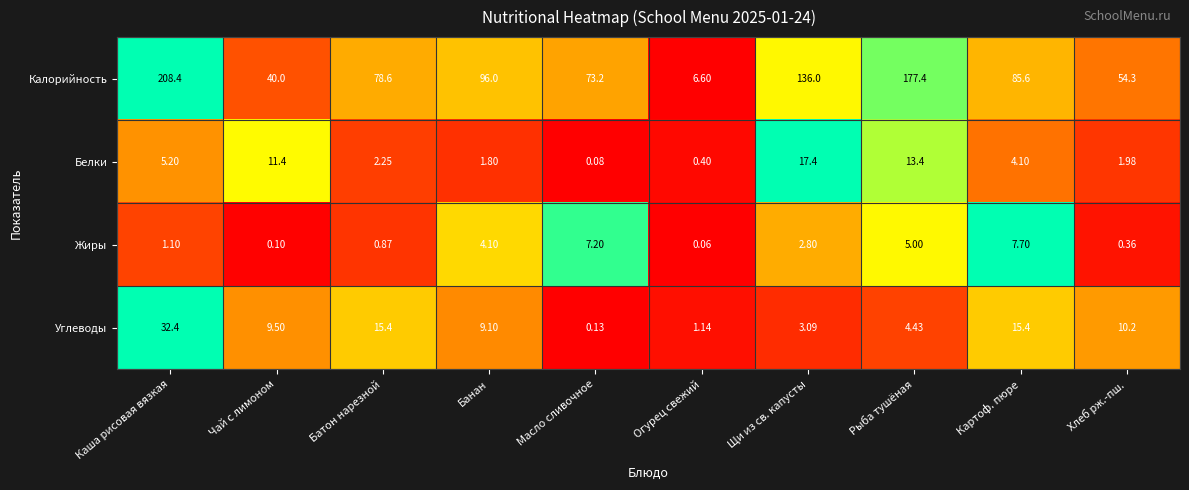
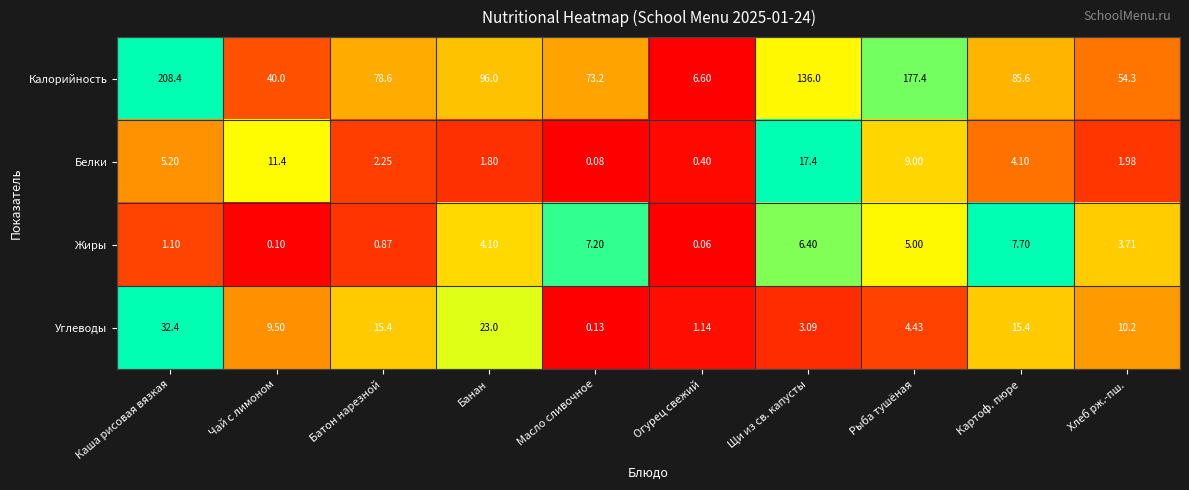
Белки, Рыба тушёная: 13.4 -> 9.00
Жиры, Щи из св. капусты: 2.80 -> 6.40
Жиры, Хлеб рж.-пш.: 0.36 -> 3.71
Углеводы, Банан: 9.10 -> 23.0
